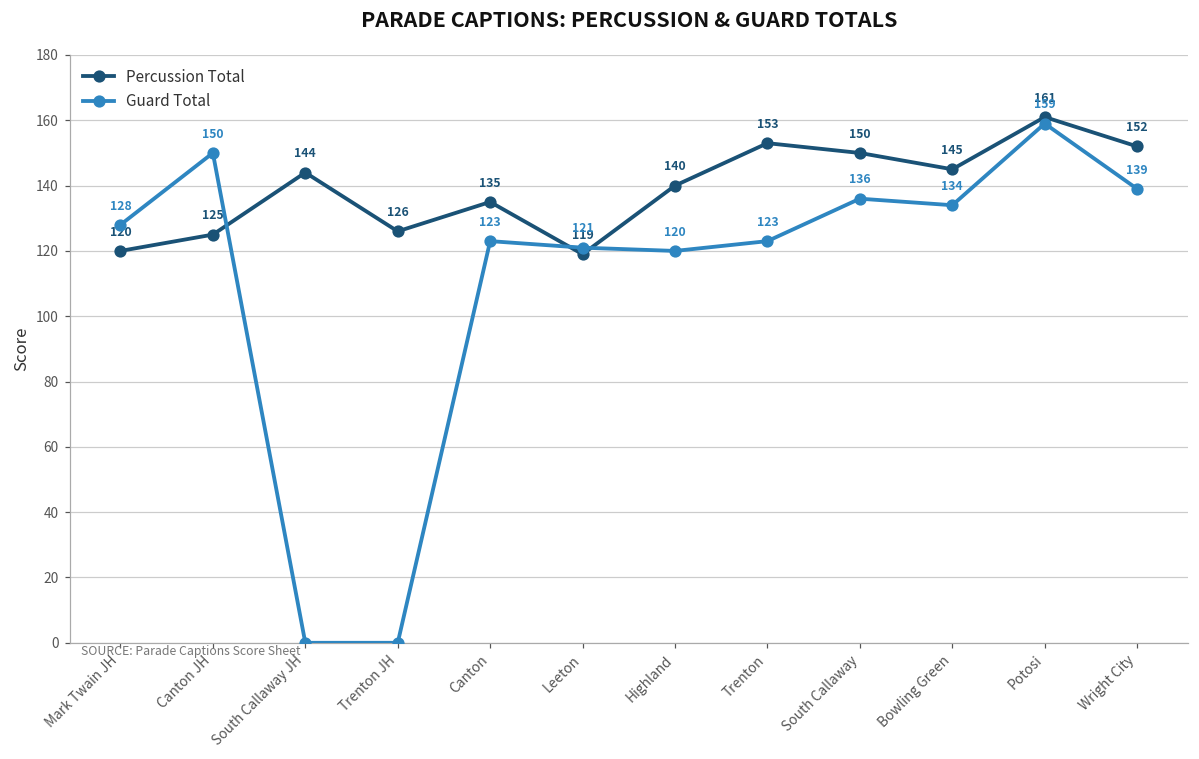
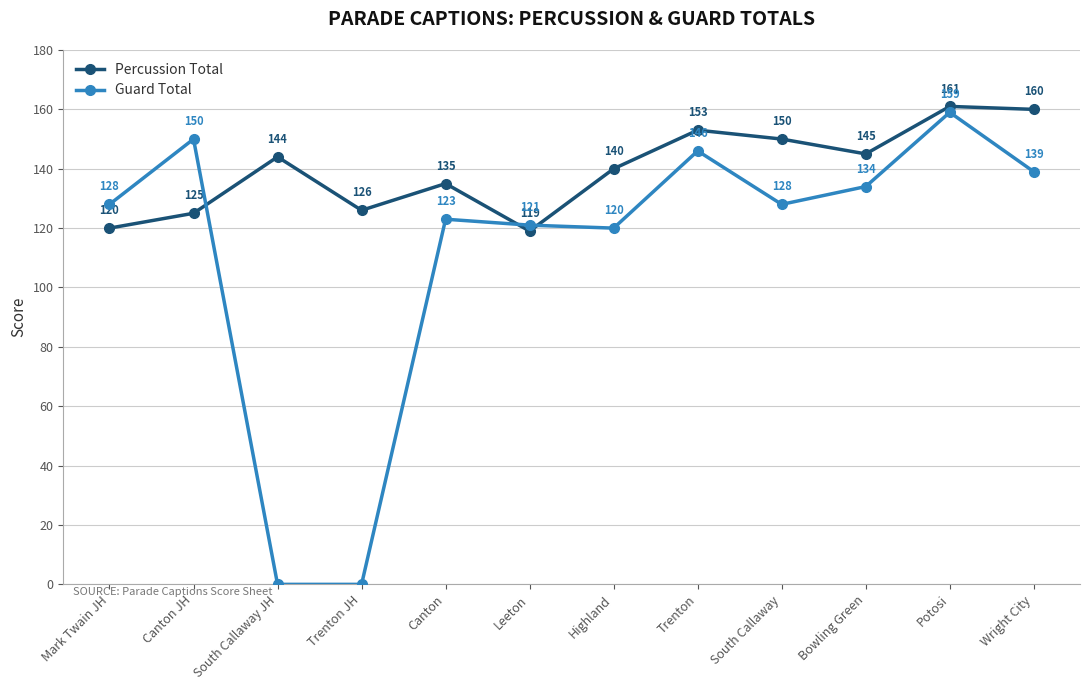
Guard Total, Trenton: 123 -> 146
Guard Total, South Callaway: 136 -> 128
Percussion Total, Wright City: 152 -> 160
